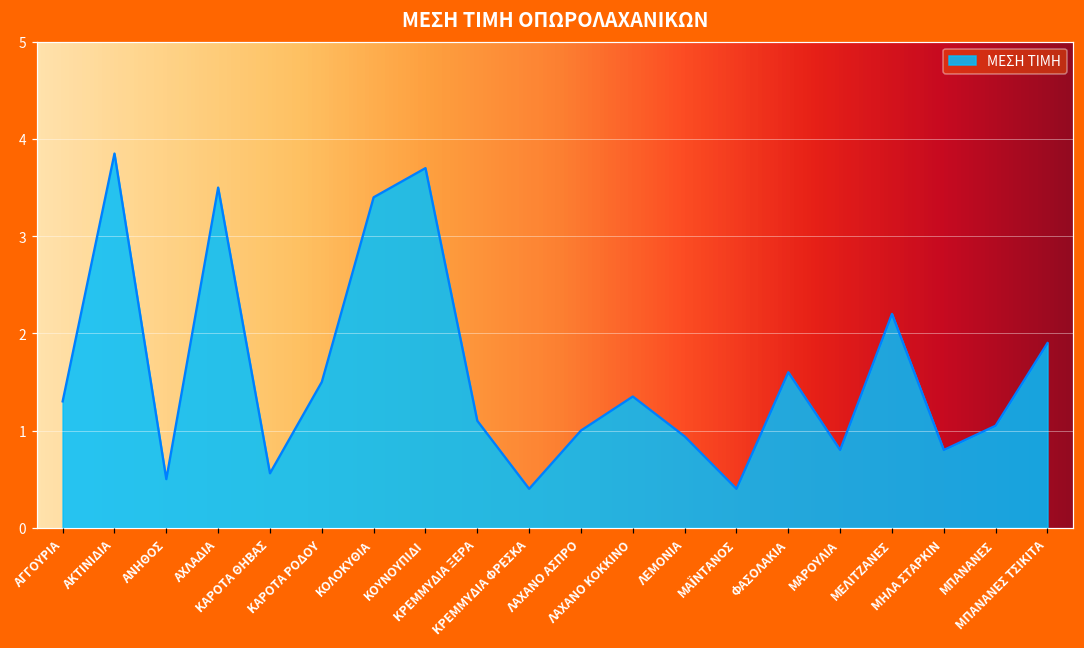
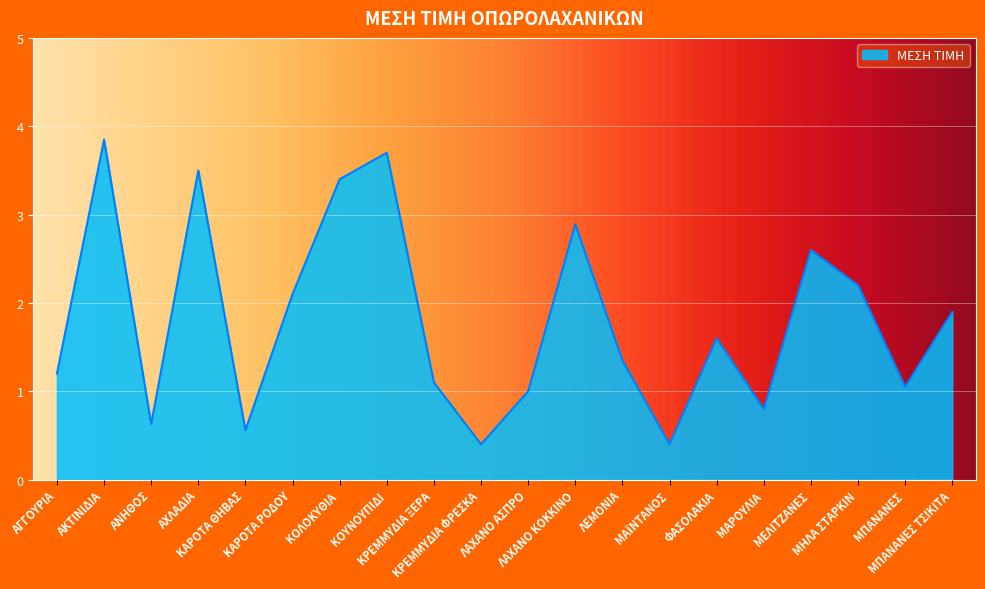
ΑΓΓΟΥΡΙΑ: 1.3 -> 1.2
ΑΝΗΘΟΣ: 0.5 -> 0.6
ΚΑΡΟΤΑ ΡΟΔΟΥ: 1.5 -> 2.1
ΛΑΧΑΝΟ ΚΟΚΚΙΝΟ: 1.4 -> 2.9
ΛΕΜΟΝΙΑ: 0.9 -> 1.4
ΜΕΛΙΤΖΑΝΕΣ: 2.2 -> 2.6
ΜΗΛΑ ΣΤΑΡΚΙΝ: 0.8 -> 2.2
